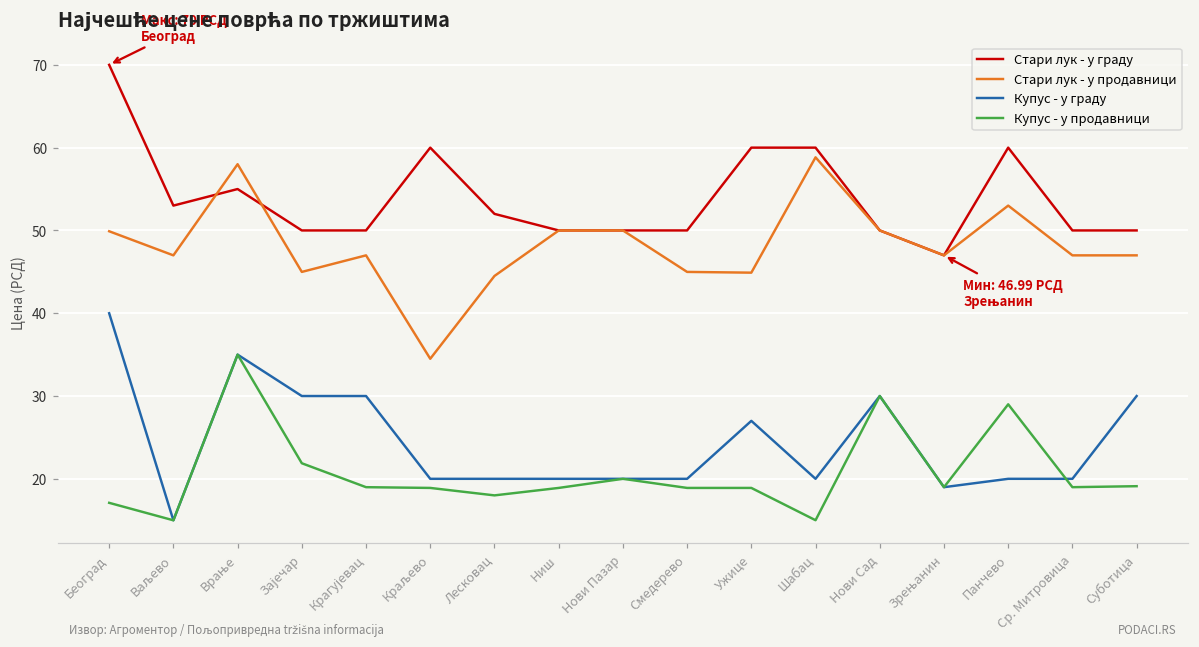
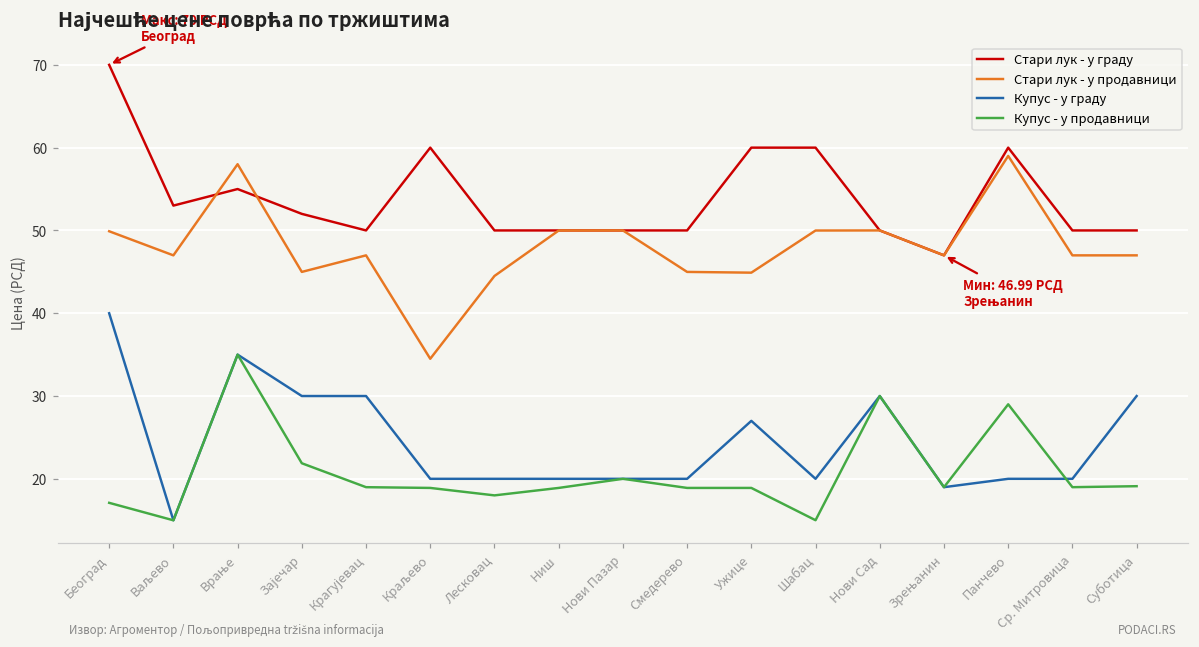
Стари лук - у граду, Зајечар: 50 -> 52
Стари лук - у граду, Лесковац: 52 -> 50
Стари лук - у продавници, Шабац: 59 -> 50
Стари лук - у продавници, Панчево: 53 -> 59
